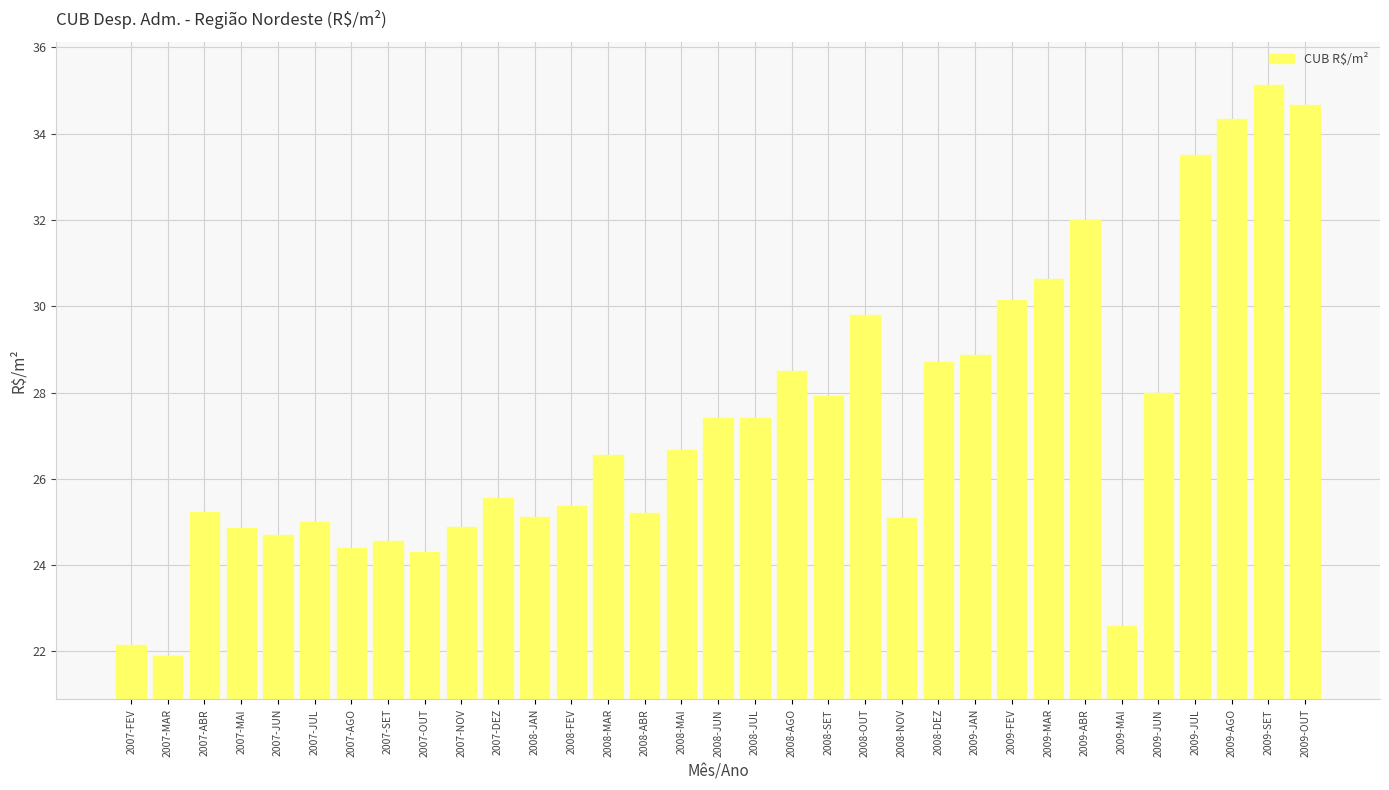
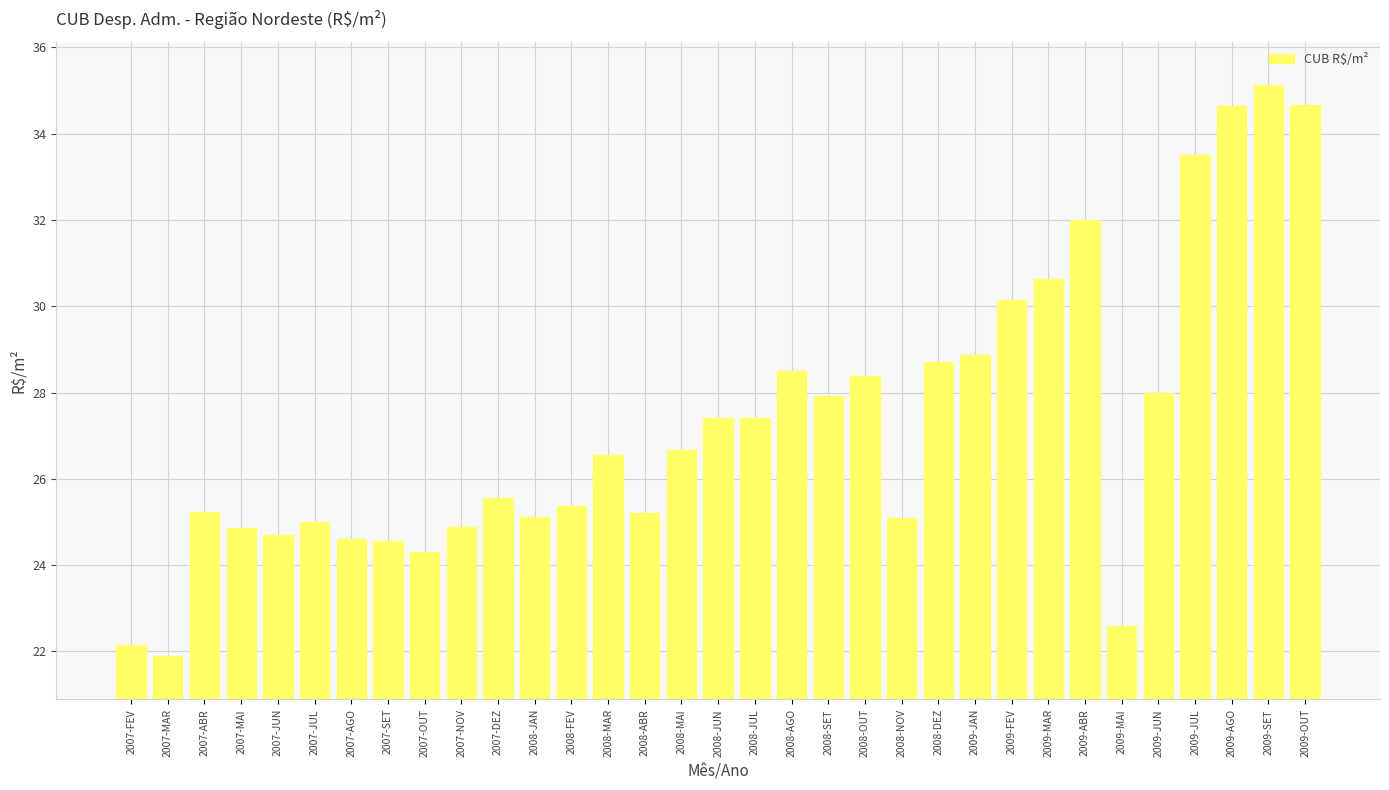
2007-AGO: 24.4 -> 24.6
2008-OUT: 29.8 -> 28.4
2009-AGO: 34.3 -> 34.7
